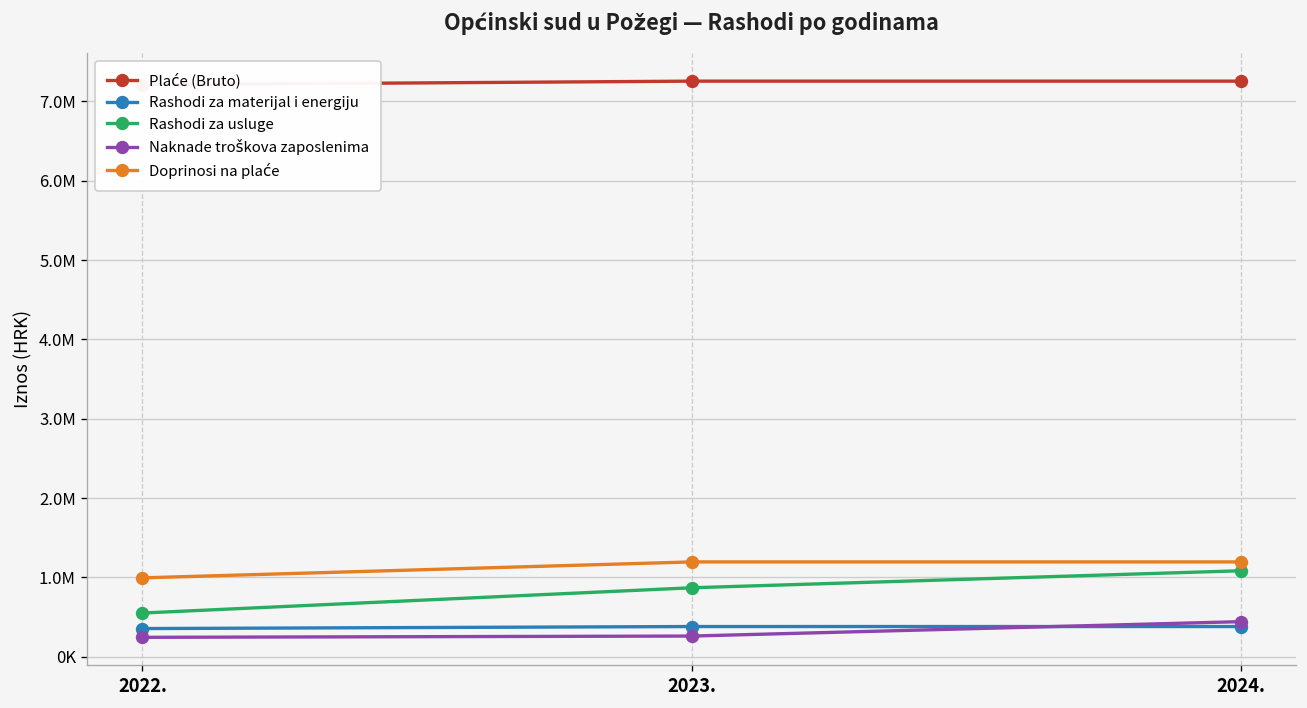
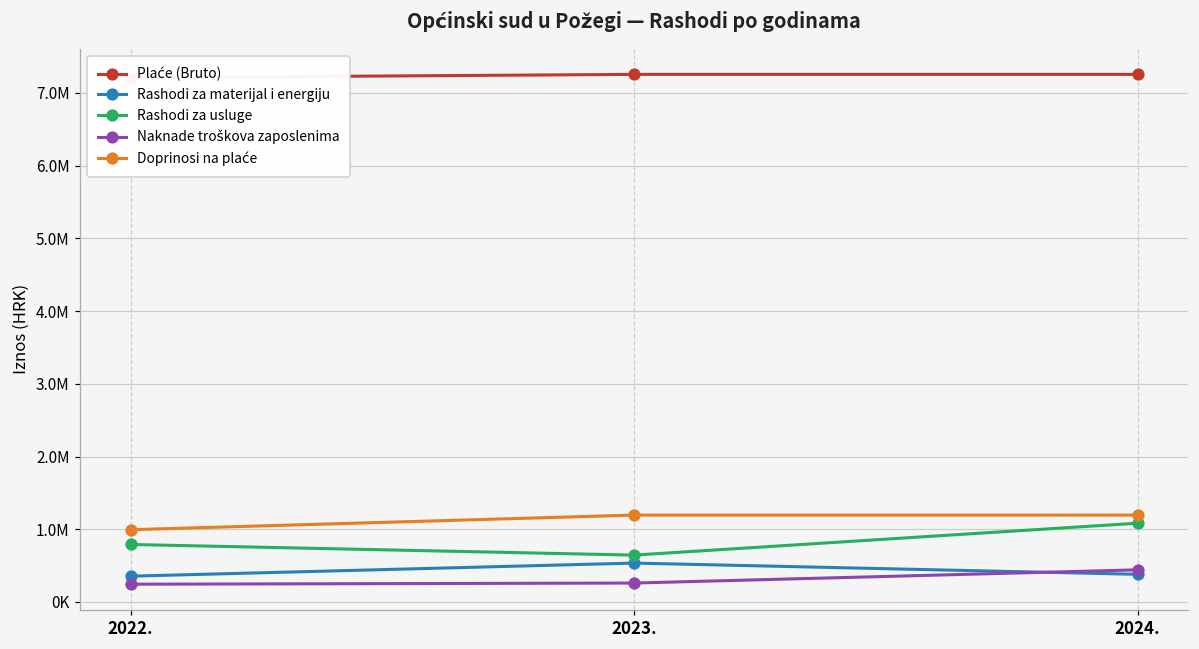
Rashodi za usluge, 2022.: 600000 -> 800000
Rashodi za materijal i energiju, 2023.: 400000 -> 500000
Rashodi za usluge, 2023.: 900000 -> 600000
